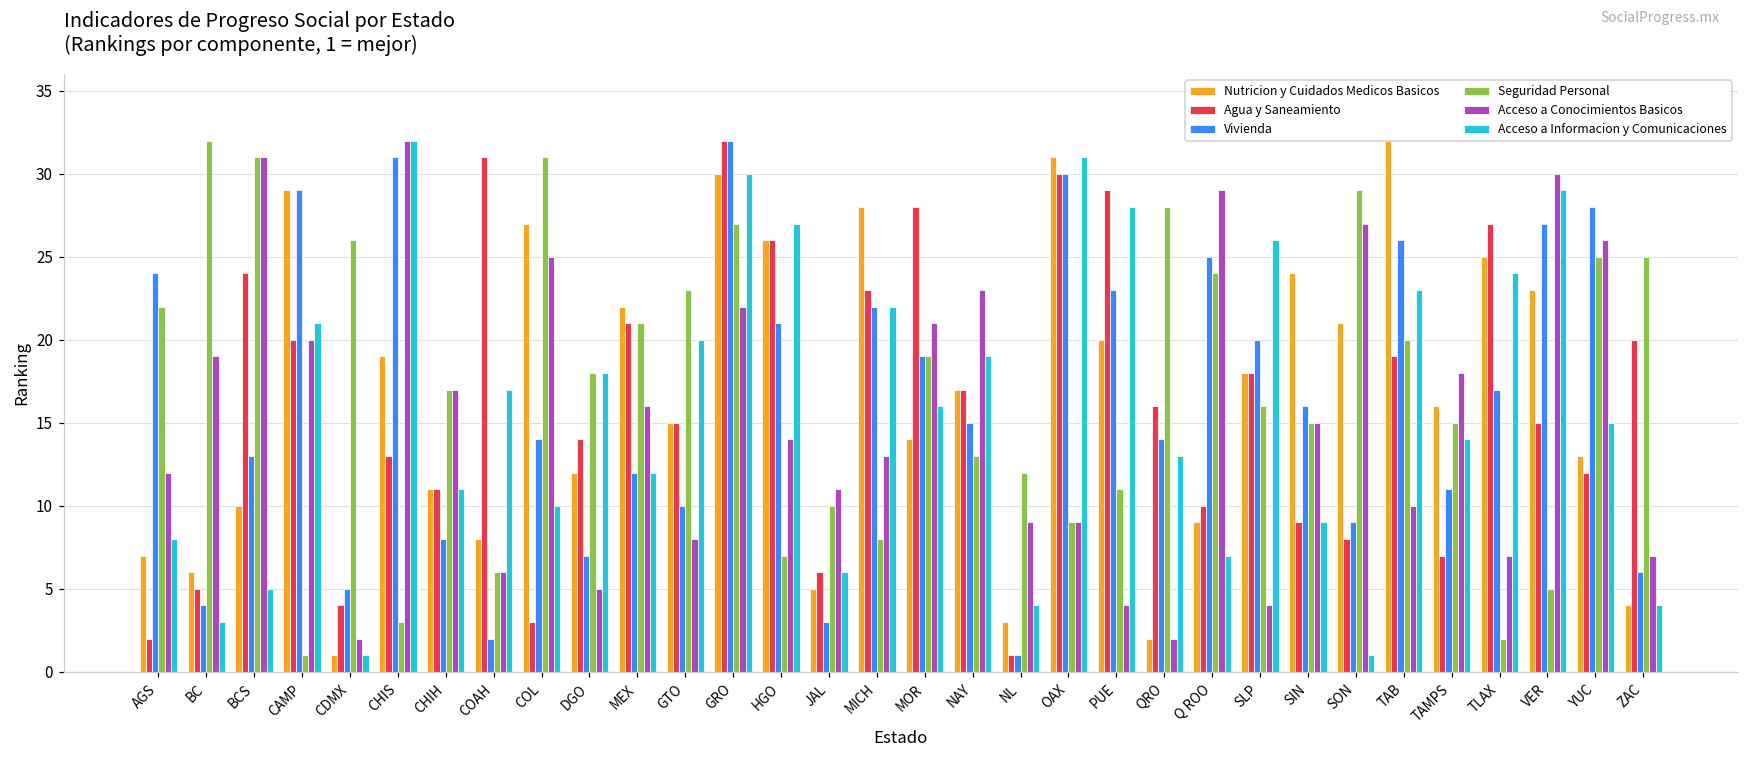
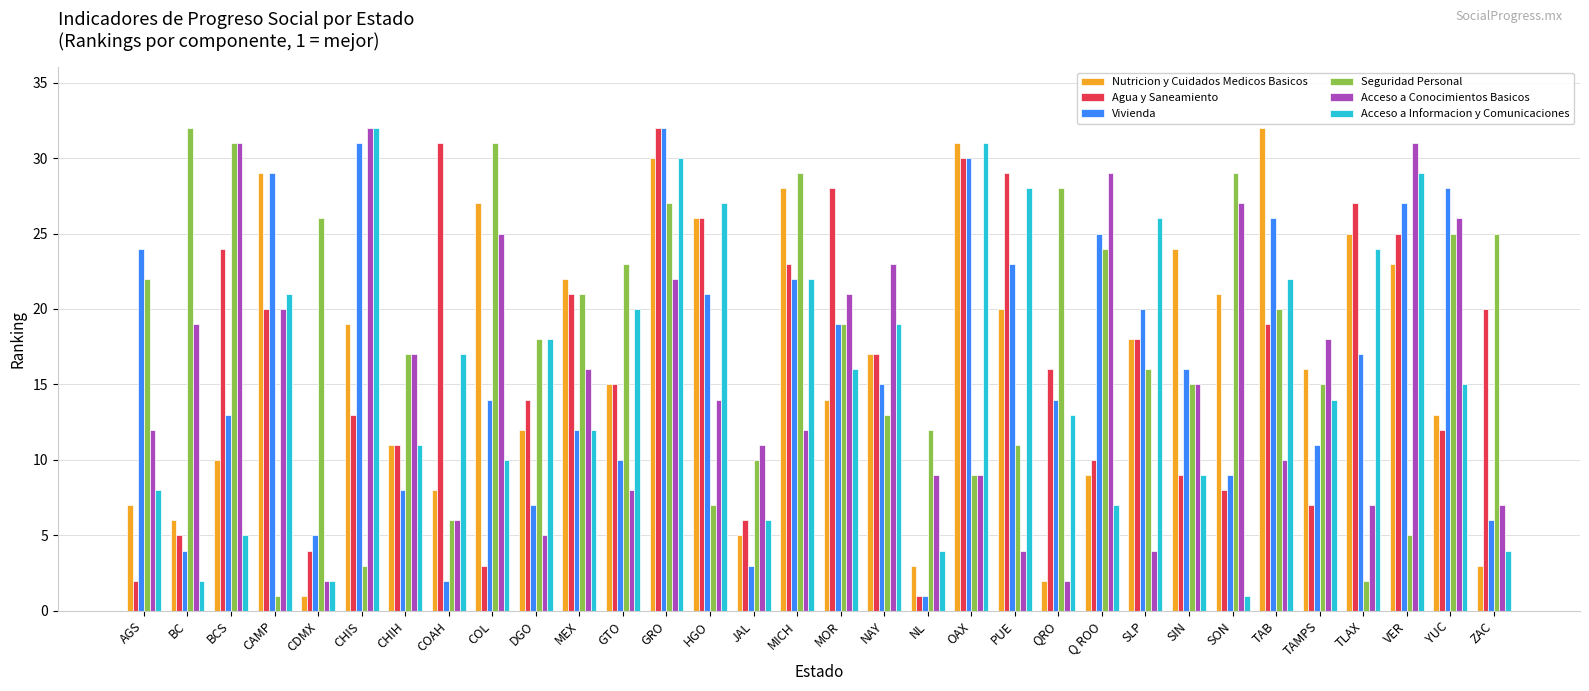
Acceso a Informacion y Comunicaciones, BC: 3 -> 2
Acceso a Informacion y Comunicaciones, CDMX: 1 -> 2
Seguridad Personal, MICH: 8 -> 29
Acceso a Conocimientos Basicos, MICH: 13 -> 12
Acceso a Informacion y Comunicaciones, TAB: 23 -> 22
Agua y Saneamiento, VER: 15 -> 25
Acceso a Conocimientos Basicos, VER: 30 -> 31
Nutricion y Cuidados Medicos Basicos, ZAC: 4 -> 3
